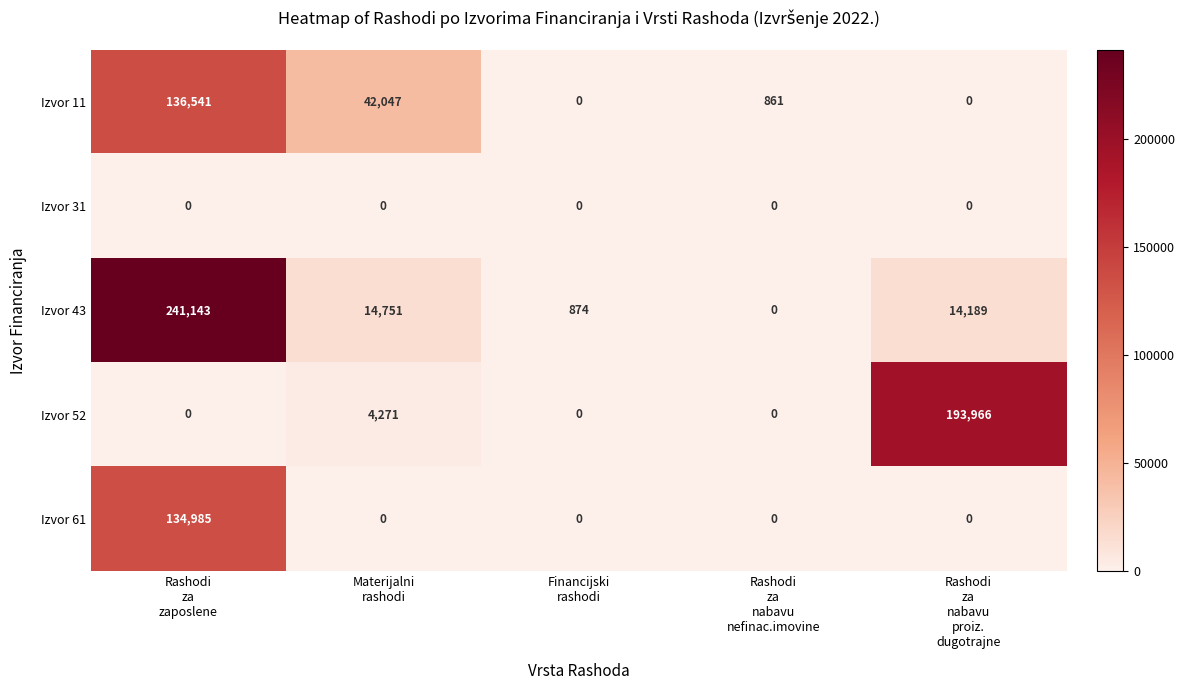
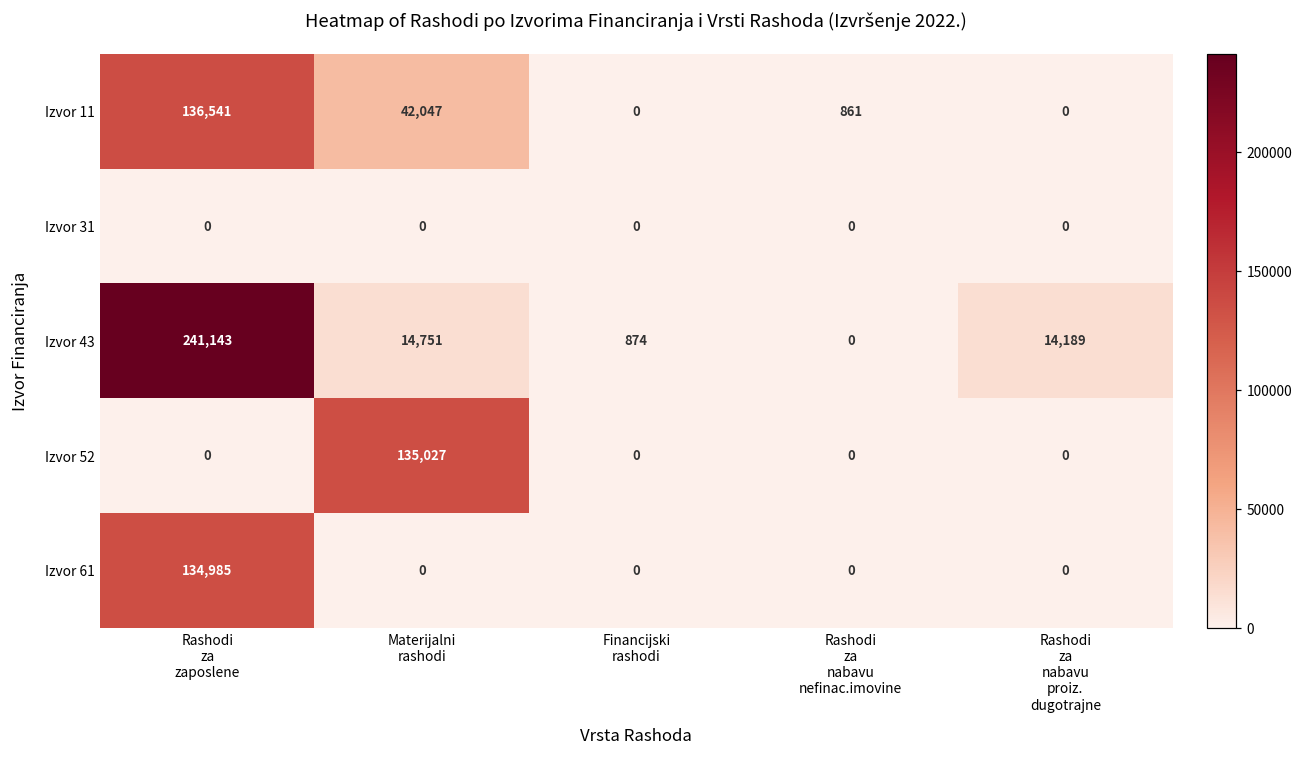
Izvor 52, Materijalni rashodi: 4,271 -> 135,027
Izvor 52, Rashodi za nabavu proiz. dugotrajne: 193,966 -> 0
